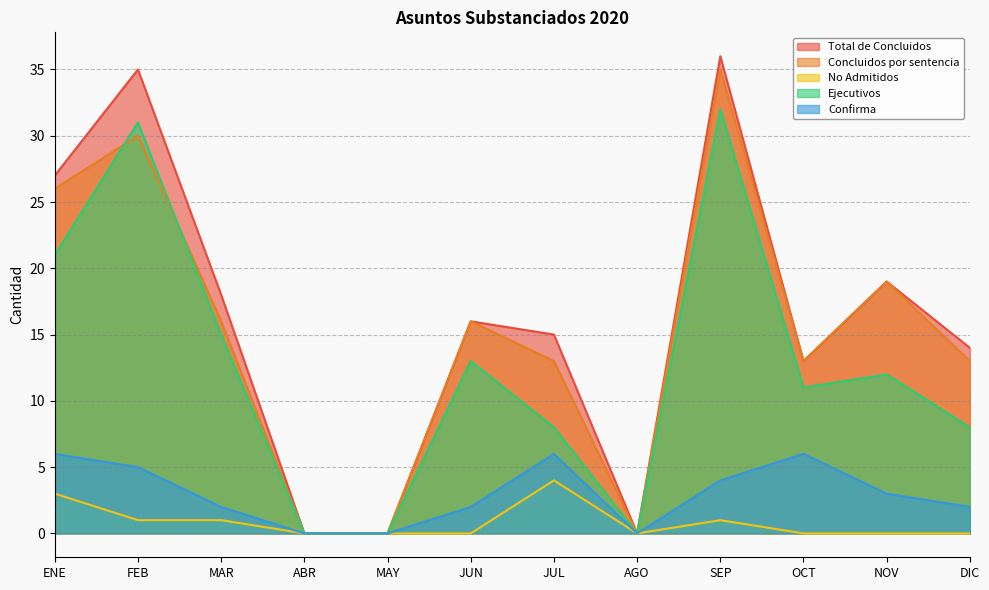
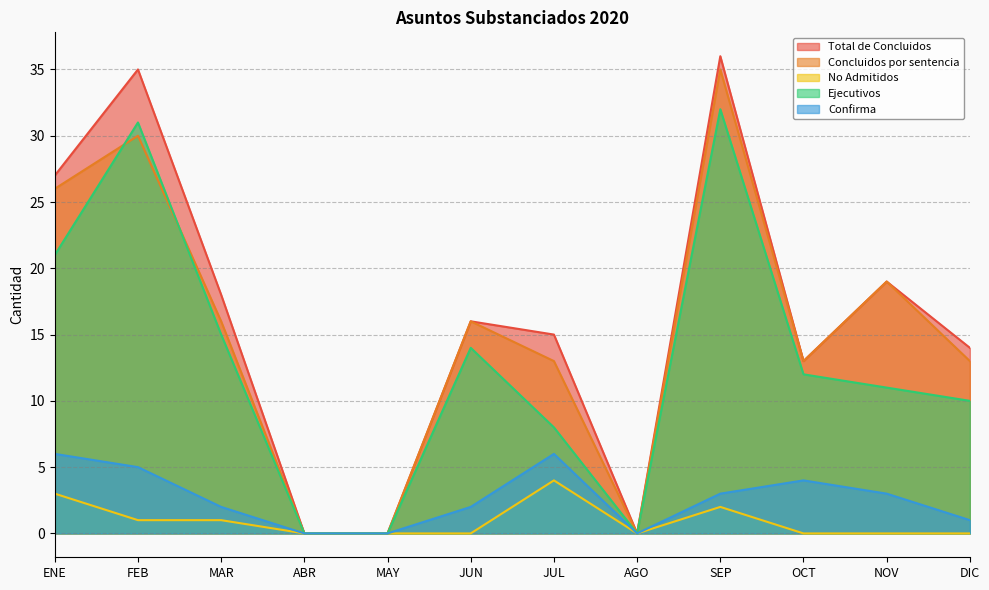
Ejecutivos, JUN: 13 -> 14
No Admitidos, SEP: 1 -> 2
Confirma, SEP: 4 -> 3
Ejecutivos, OCT: 11 -> 12
Confirma, OCT: 6 -> 4
Ejecutivos, NOV: 12 -> 11
Ejecutivos, DIC: 8 -> 10
Confirma, DIC: 2 -> 1
